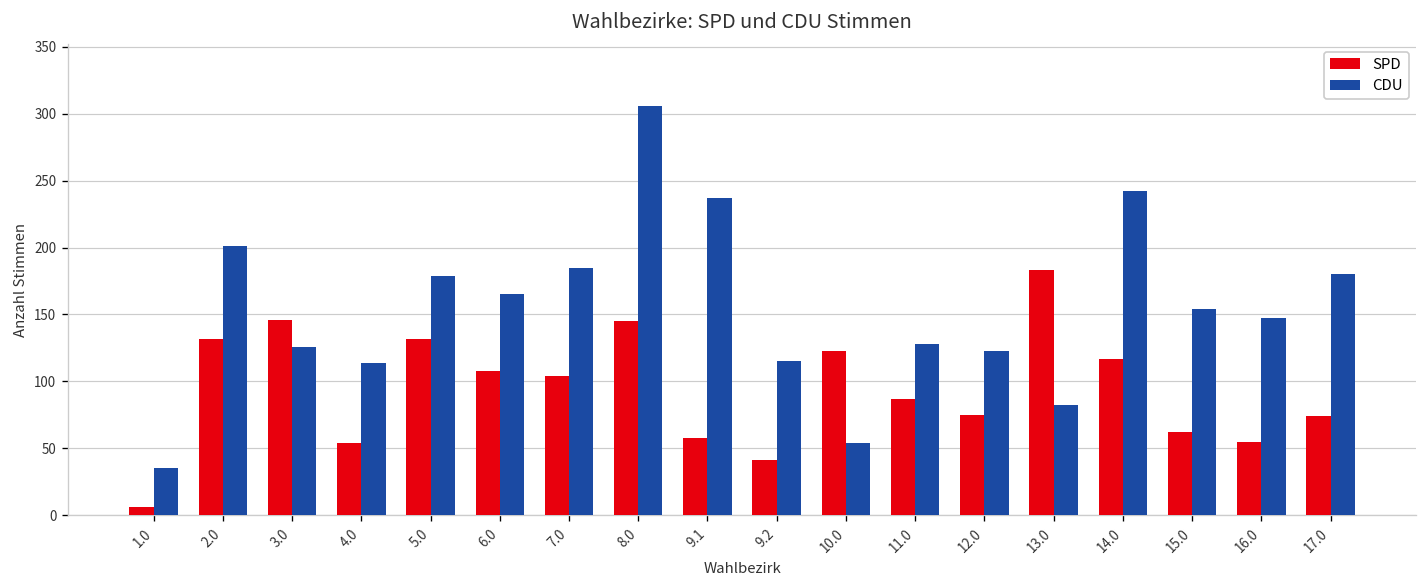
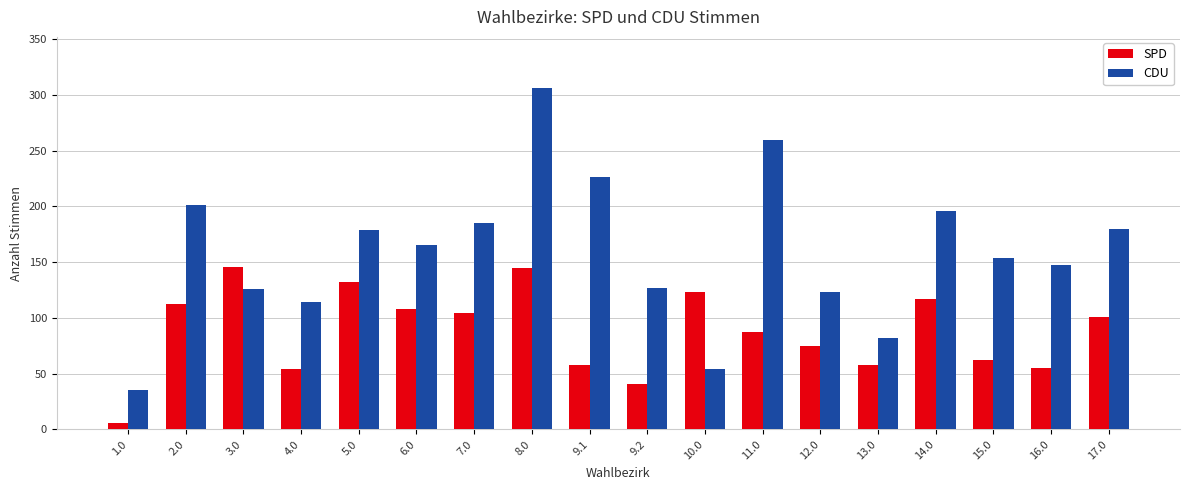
SPD, 2.0: 132 -> 112
CDU, 9.1: 237 -> 226
CDU, 9.2: 115 -> 127
CDU, 11.0: 128 -> 259
SPD, 13.0: 183 -> 58
CDU, 14.0: 242 -> 196
SPD, 17.0: 74 -> 101
